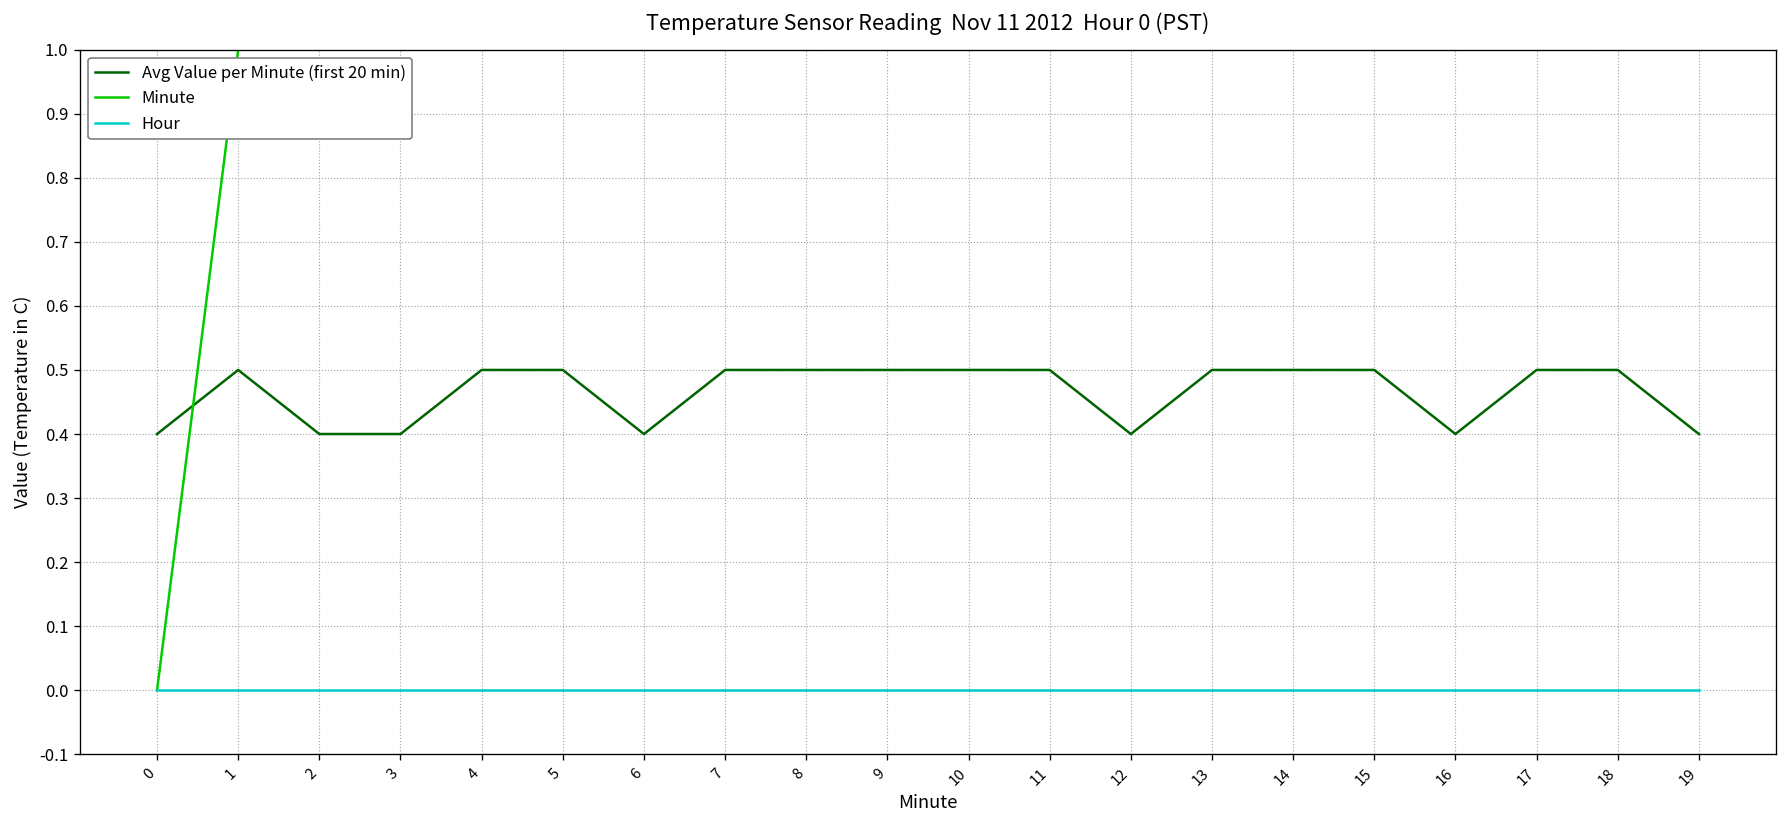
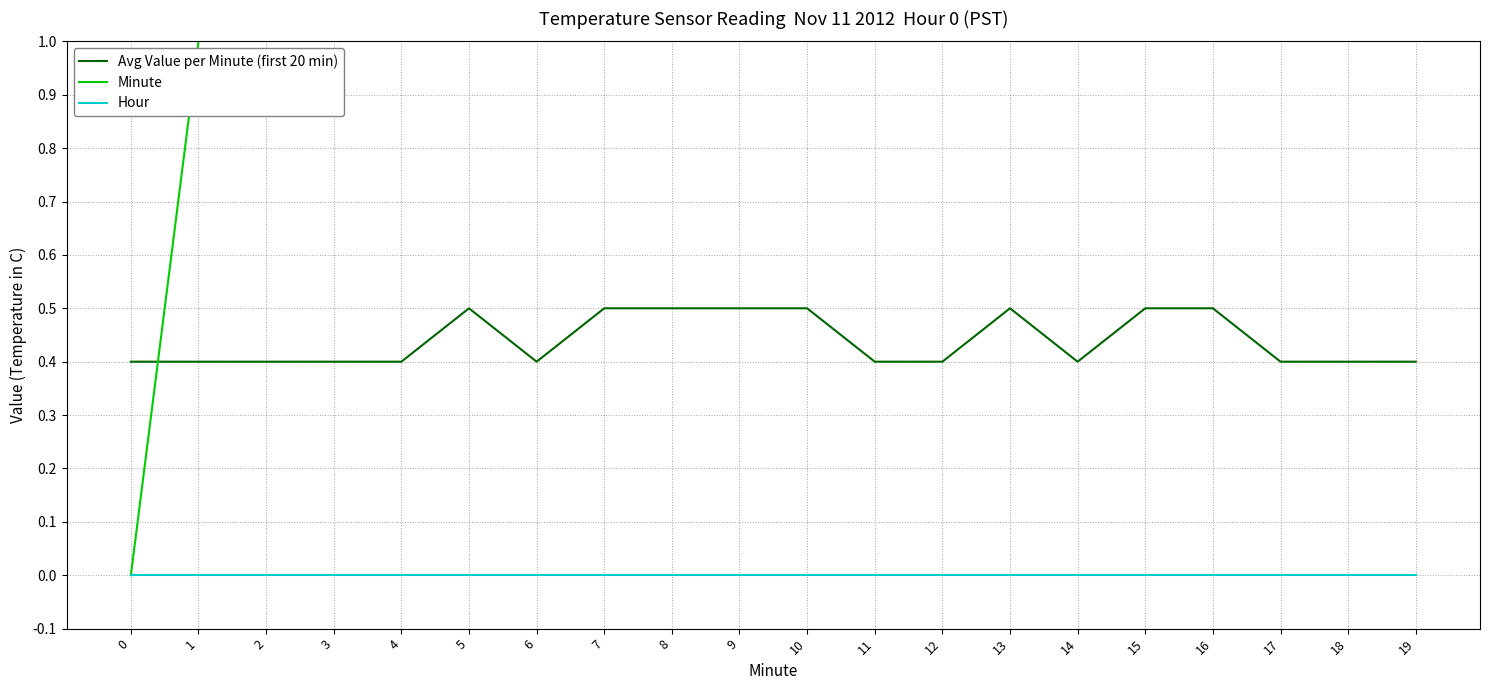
Avg Value per Minute (first 20 min), 1: 0.5 -> 0.4
Avg Value per Minute (first 20 min), 4: 0.5 -> 0.4
Avg Value per Minute (first 20 min), 11: 0.5 -> 0.4
Avg Value per Minute (first 20 min), 14: 0.5 -> 0.4
Avg Value per Minute (first 20 min), 16: 0.4 -> 0.5
Avg Value per Minute (first 20 min), 17: 0.5 -> 0.4
Avg Value per Minute (first 20 min), 18: 0.5 -> 0.4
